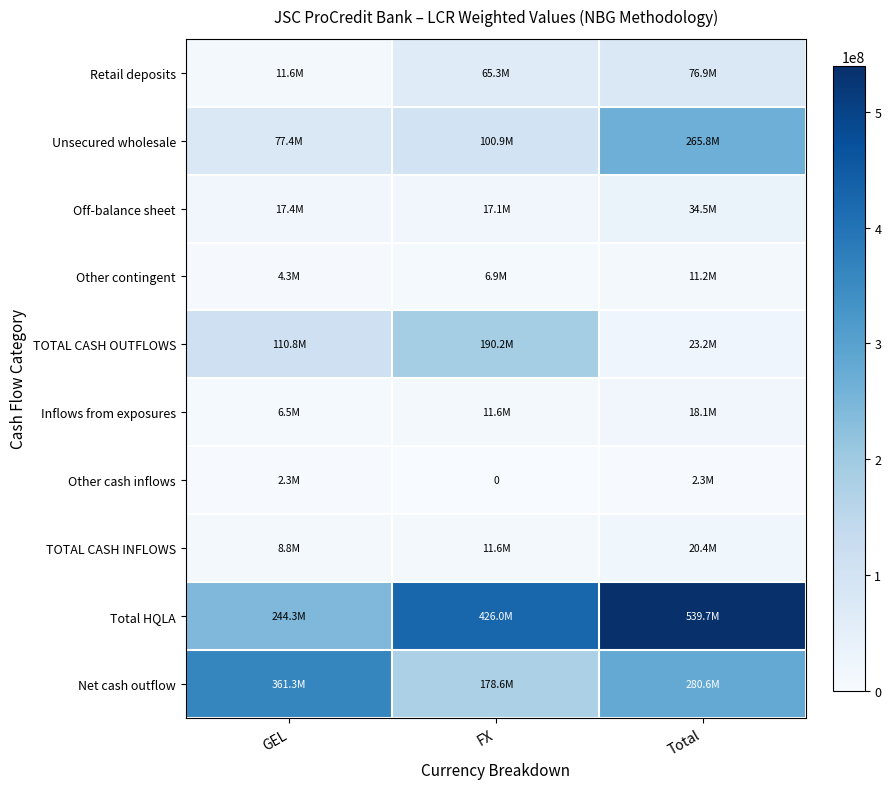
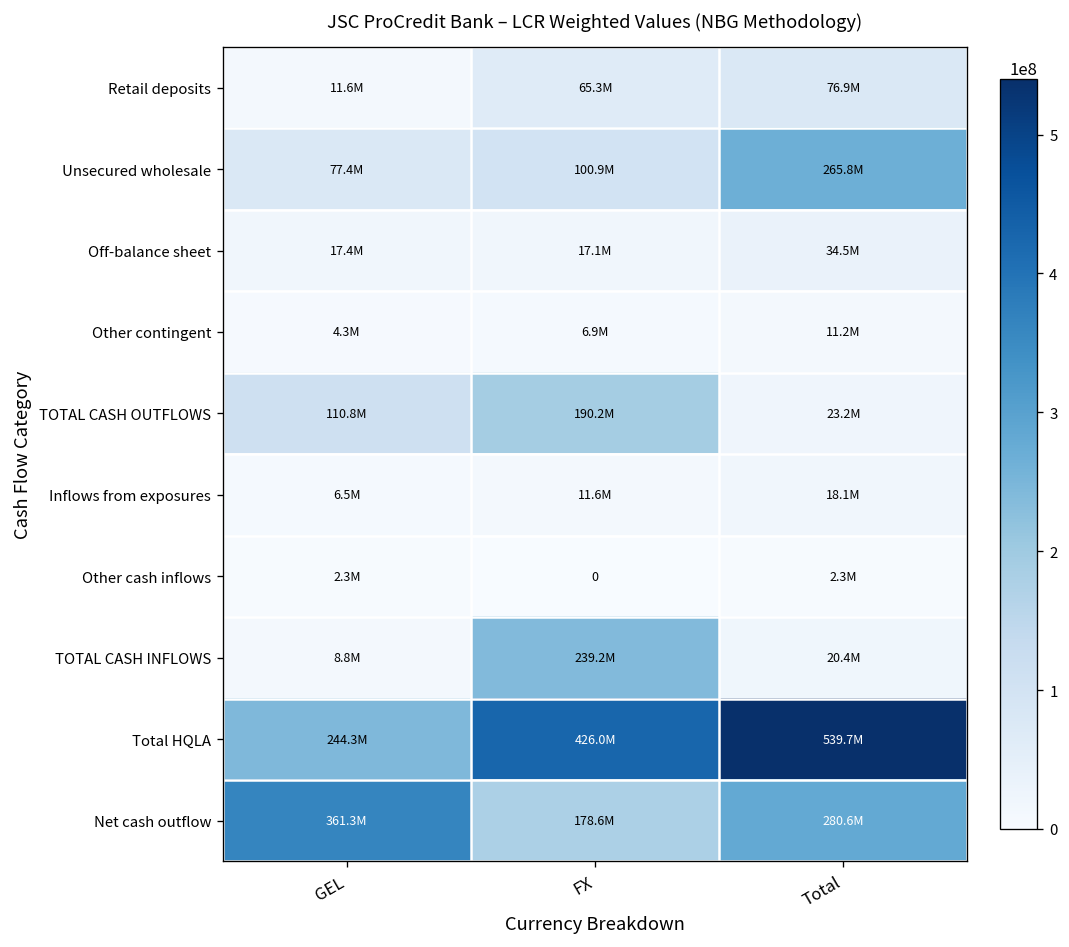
TOTAL CASH INFLOWS, FX: 11.6M -> 239.2M
